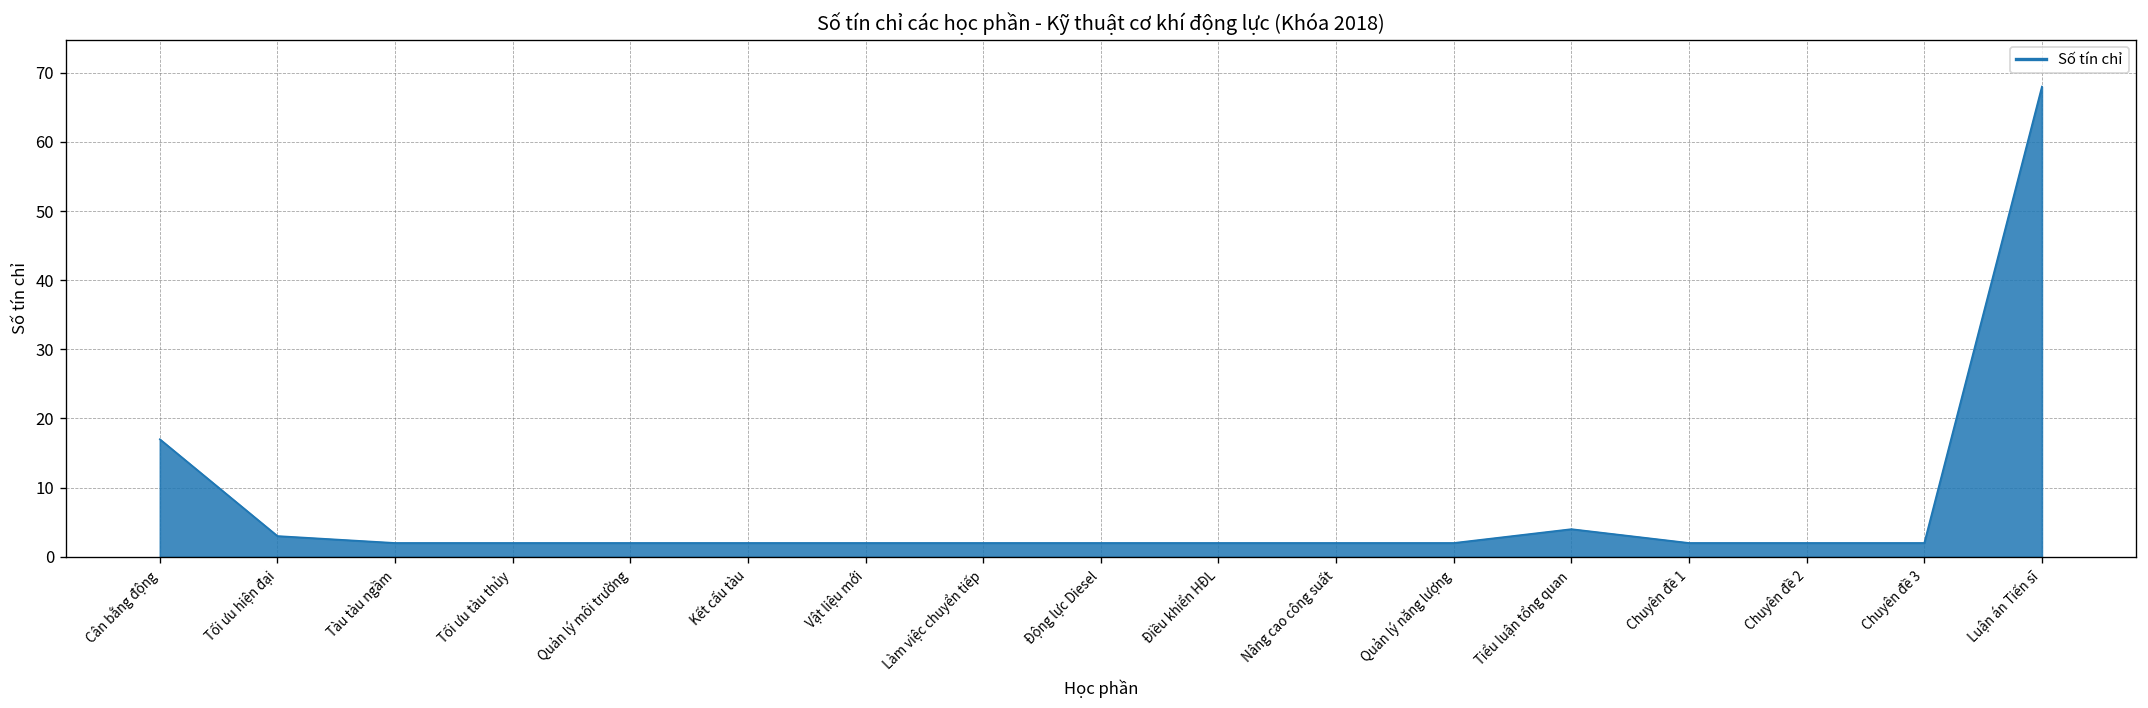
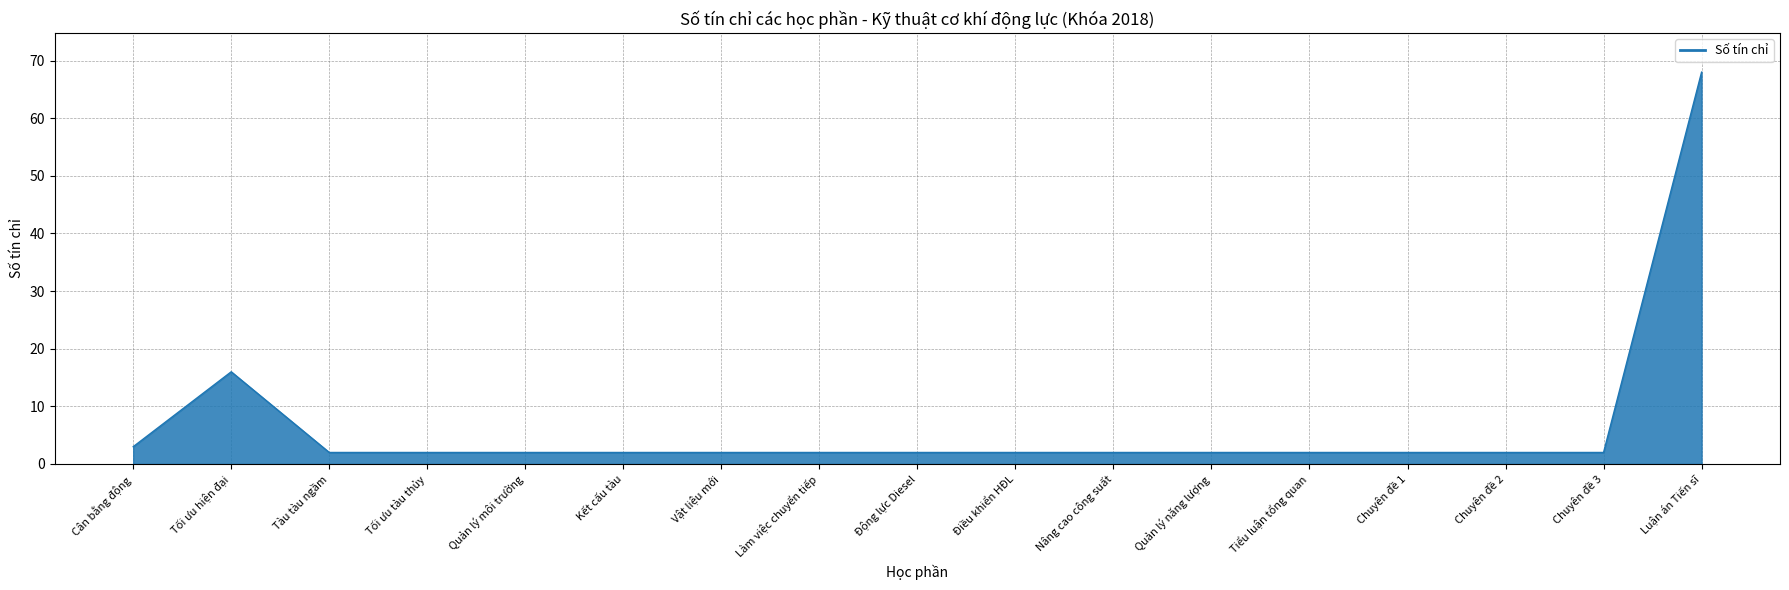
Cân bằng động: 17 -> 3
Tối ưu hiện đại: 3 -> 16
Tiểu luận tổng quan: 4 -> 2
